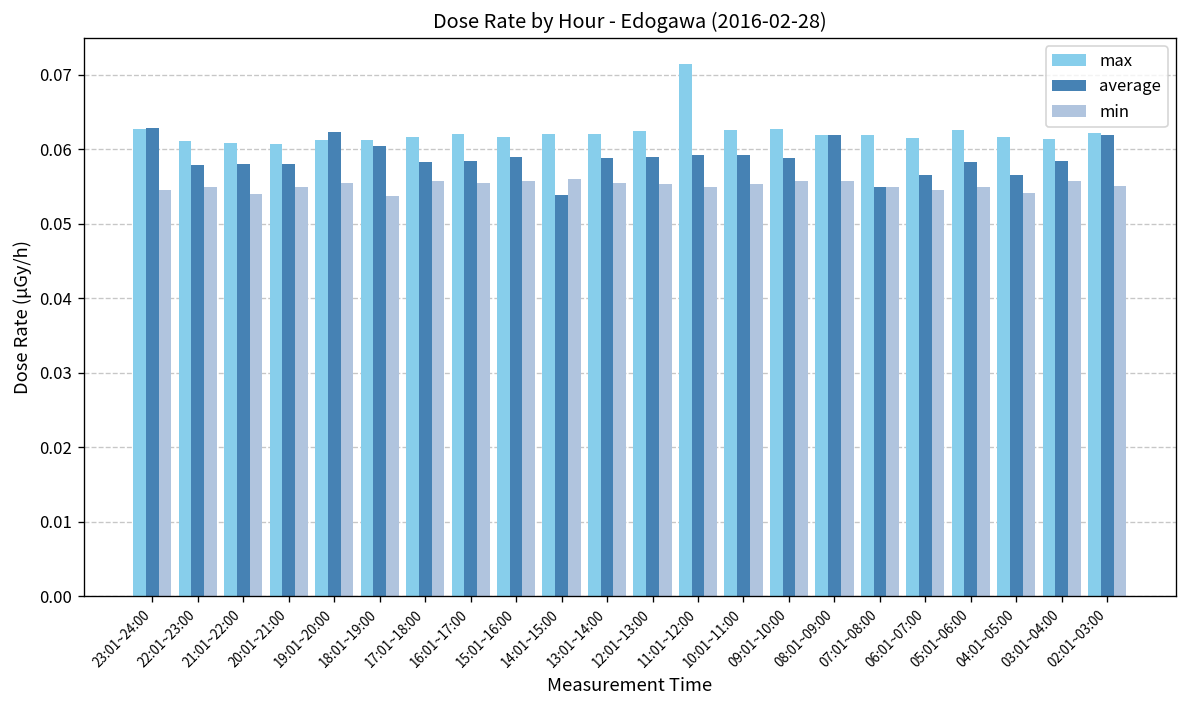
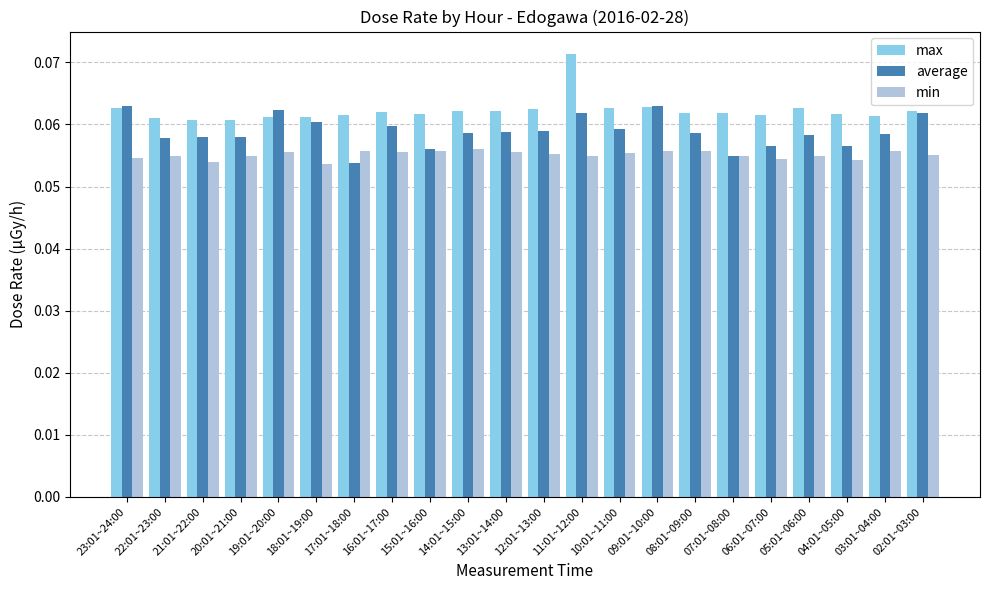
average, 17:01~18:00: 0.058 -> 0.054
average, 16:01~17:00: 0.058 -> 0.060
average, 15:01~16:00: 0.059 -> 0.056
average, 14:01~15:00: 0.054 -> 0.059
average, 11:01~12:00: 0.059 -> 0.062
average, 09:01~10:00: 0.059 -> 0.063
average, 08:01~09:00: 0.062 -> 0.059
